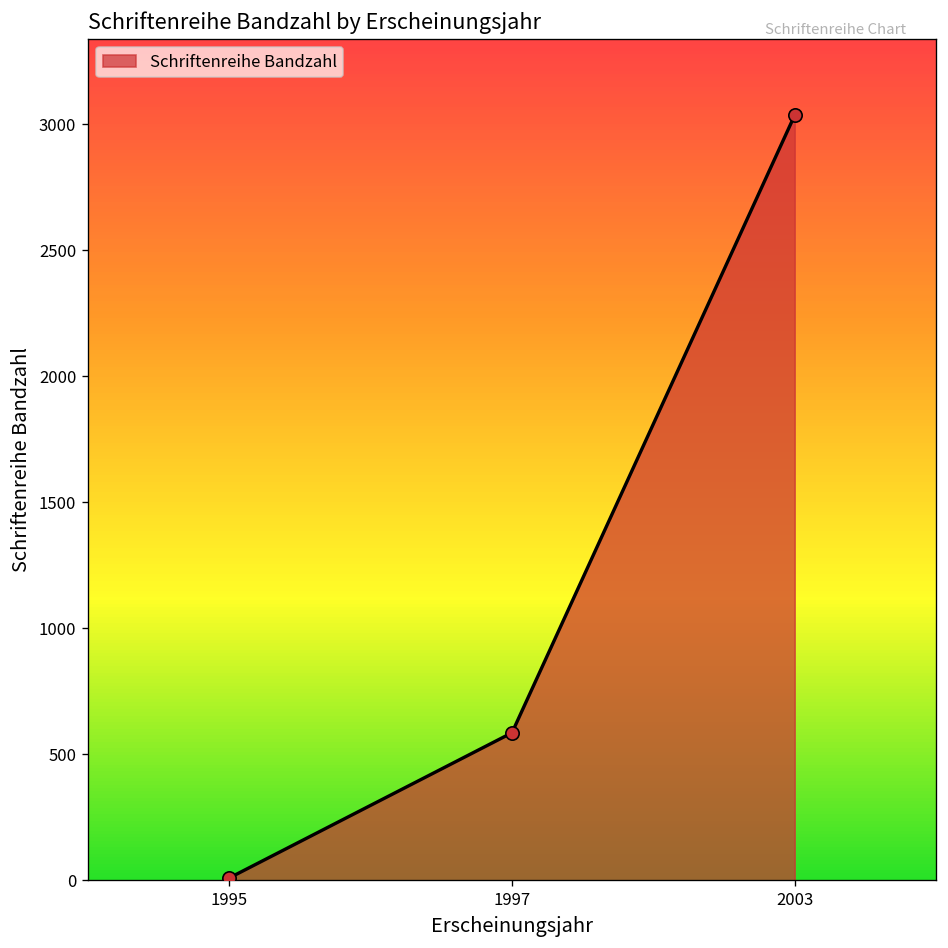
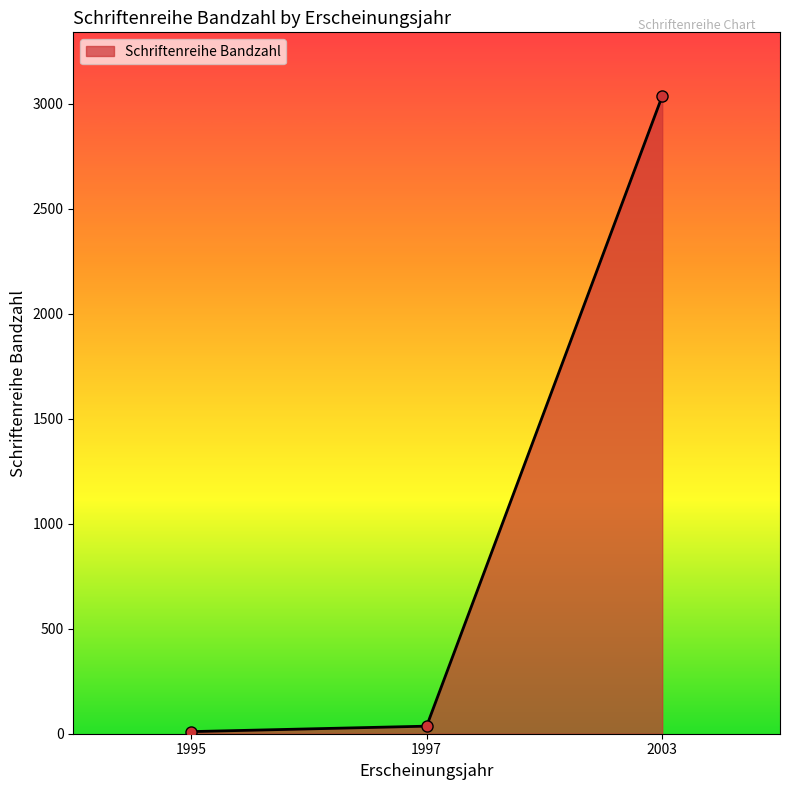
1997: 590 -> 40
